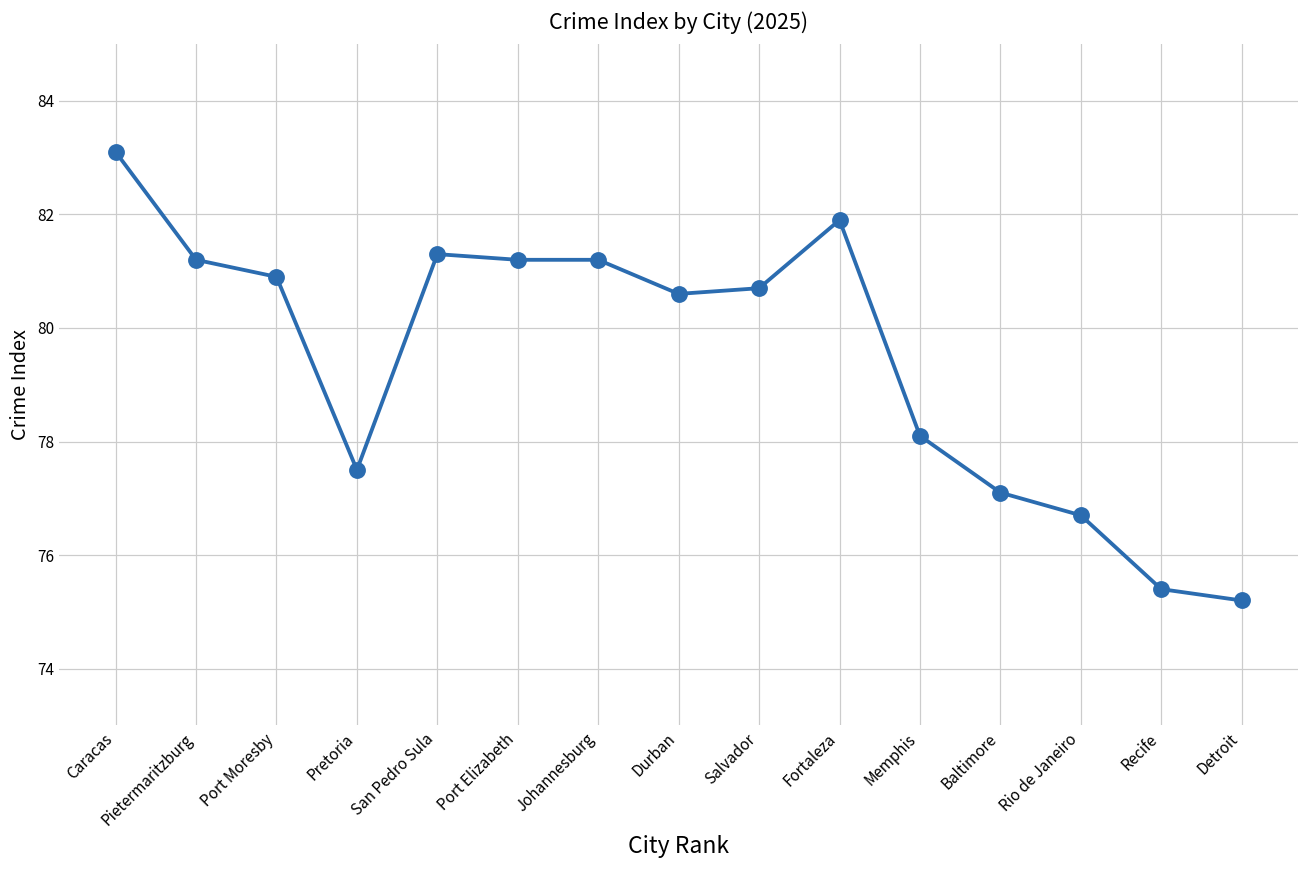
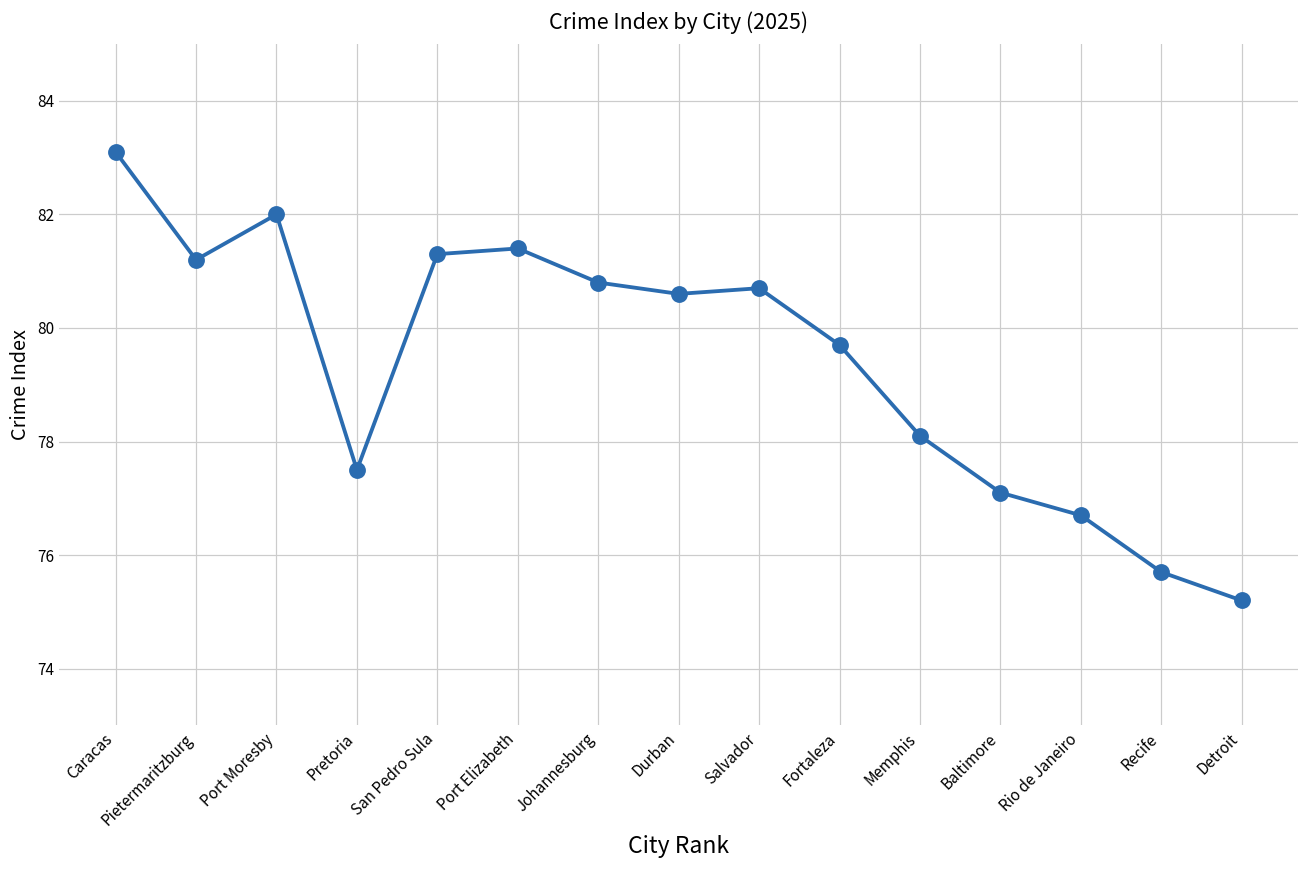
Port Moresby: 80.9 -> 82.0
Port Elizabeth: 81.2 -> 81.4
Johannesburg: 81.2 -> 80.8
Fortaleza: 81.9 -> 79.7
Recife: 75.4 -> 75.7
